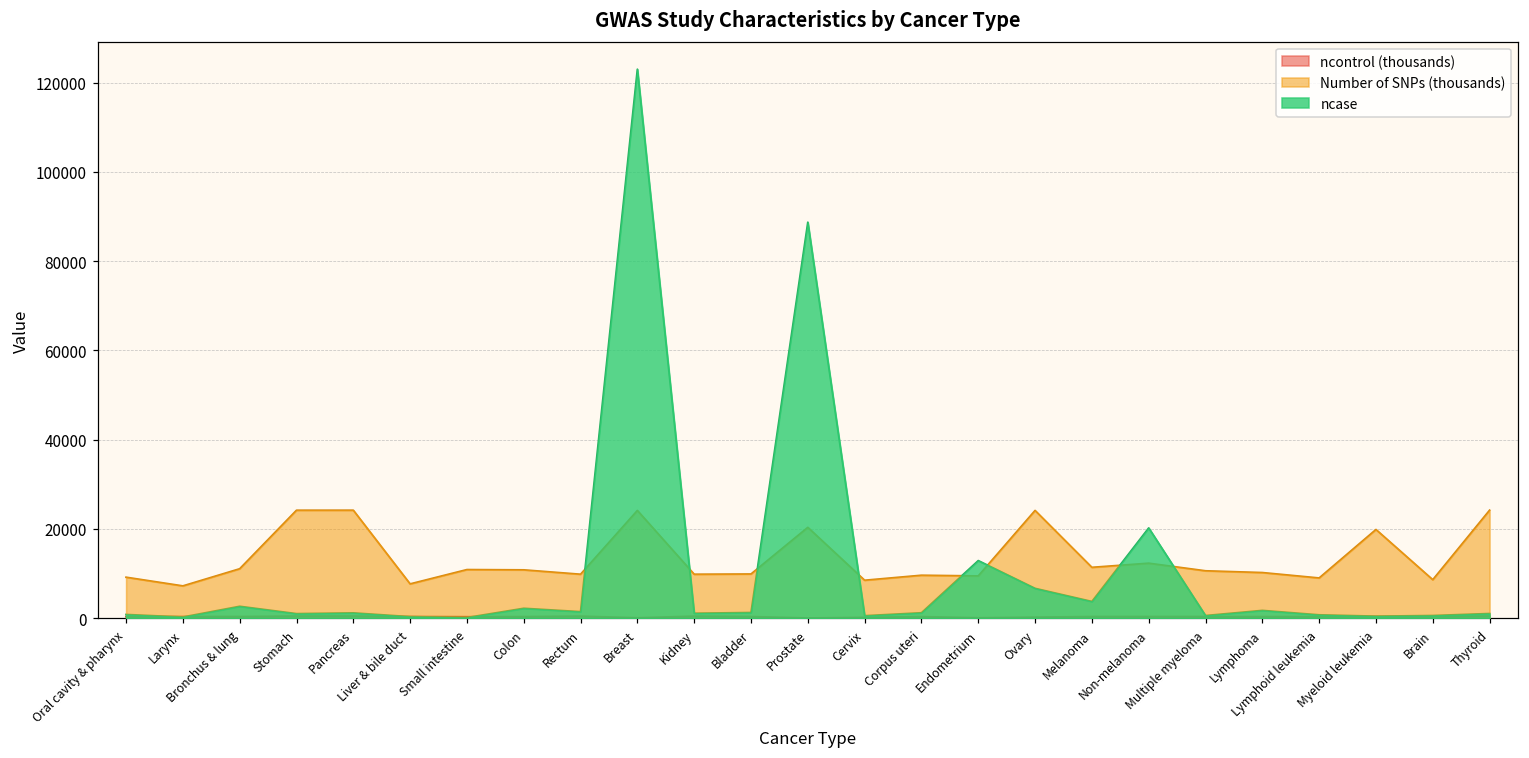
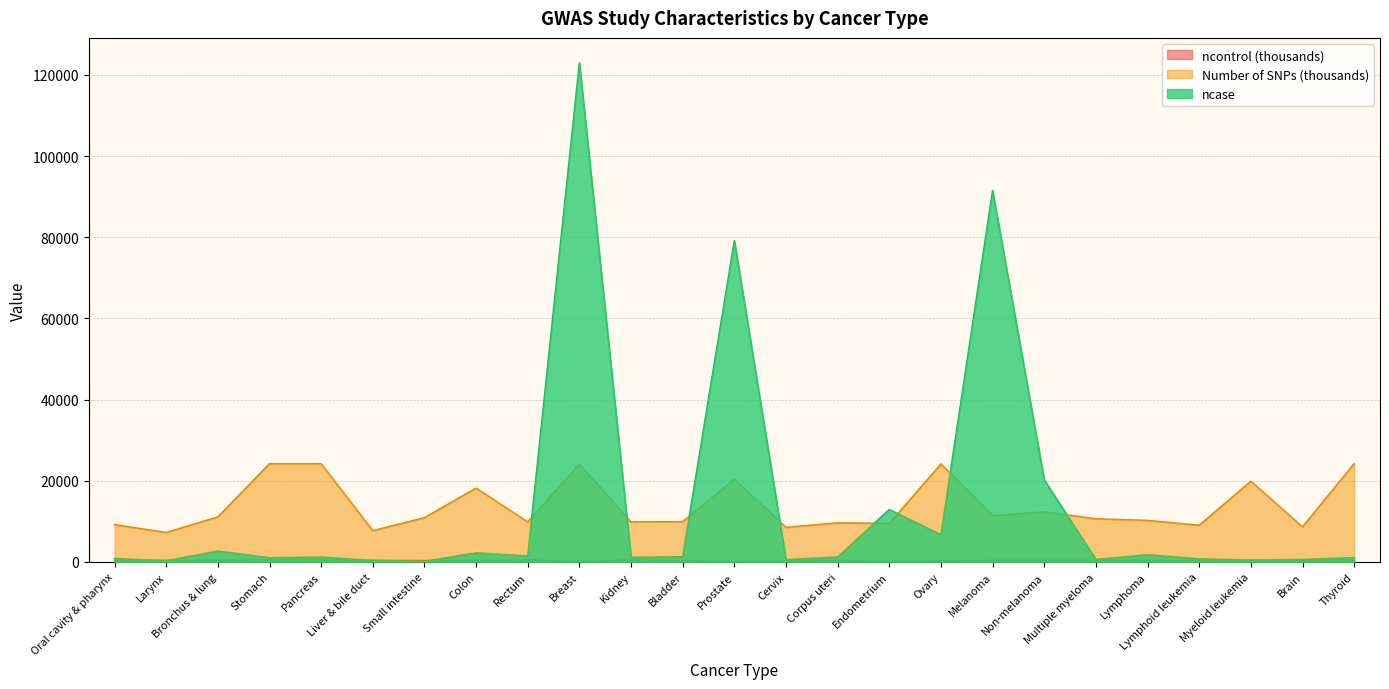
Number of SNPs (thousands), Colon: 11000 -> 18000
ncase, Prostate: 89000 -> 79000
ncase, Melanoma: 4000 -> 91000
